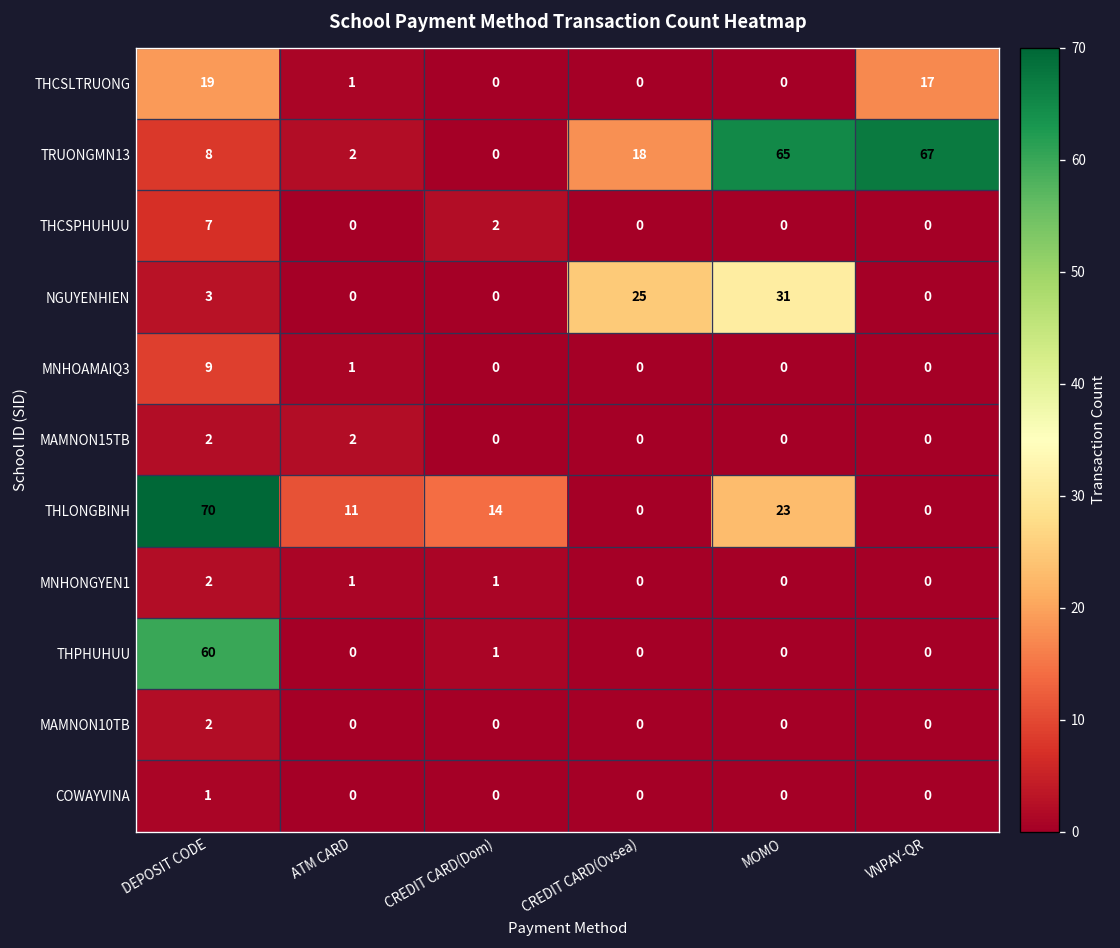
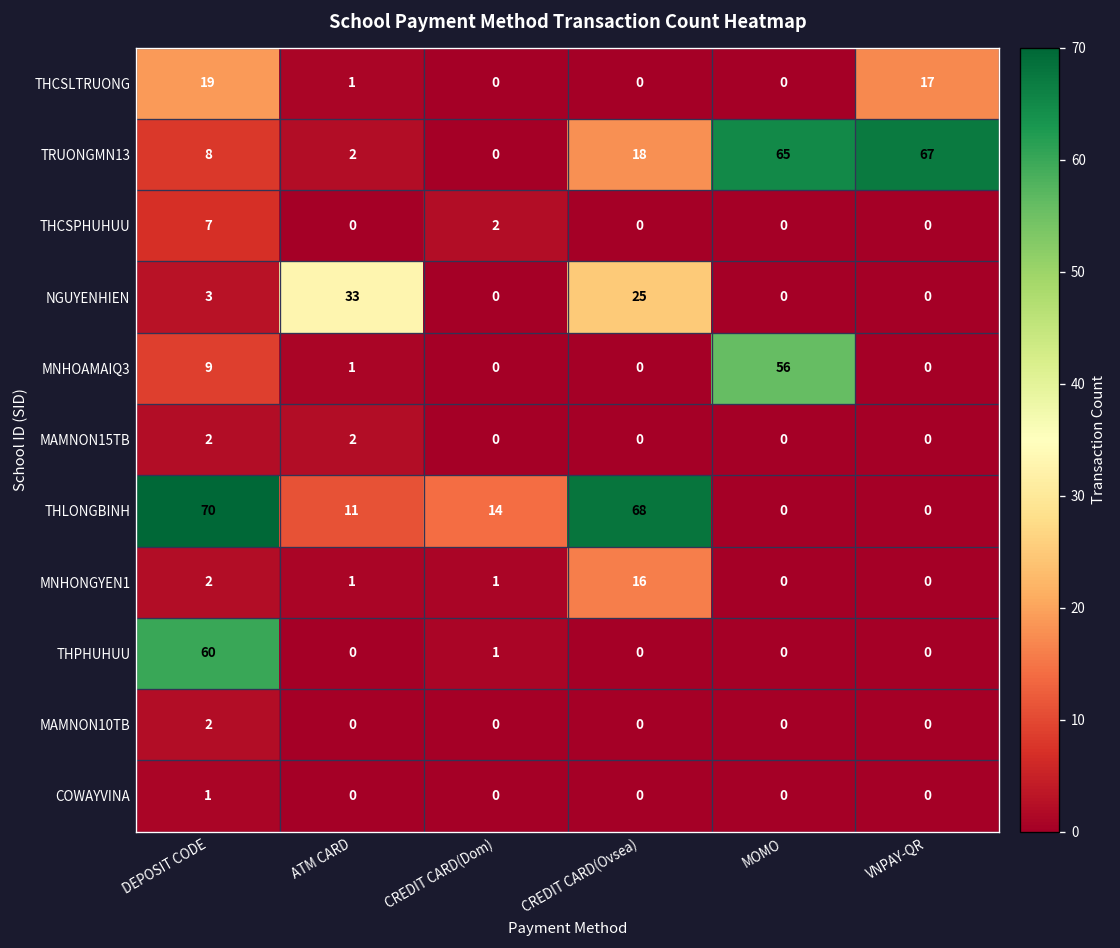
NGUYENHIEN, ATM CARD: 0 -> 33
NGUYENHIEN, MOMO: 31 -> 0
MNHOAMAIQ3, MOMO: 0 -> 56
THLONGBINH, CREDIT CARD(Ovsea): 0 -> 68
THLONGBINH, MOMO: 23 -> 0
MNHONGYEN1, CREDIT CARD(Ovsea): 0 -> 16
